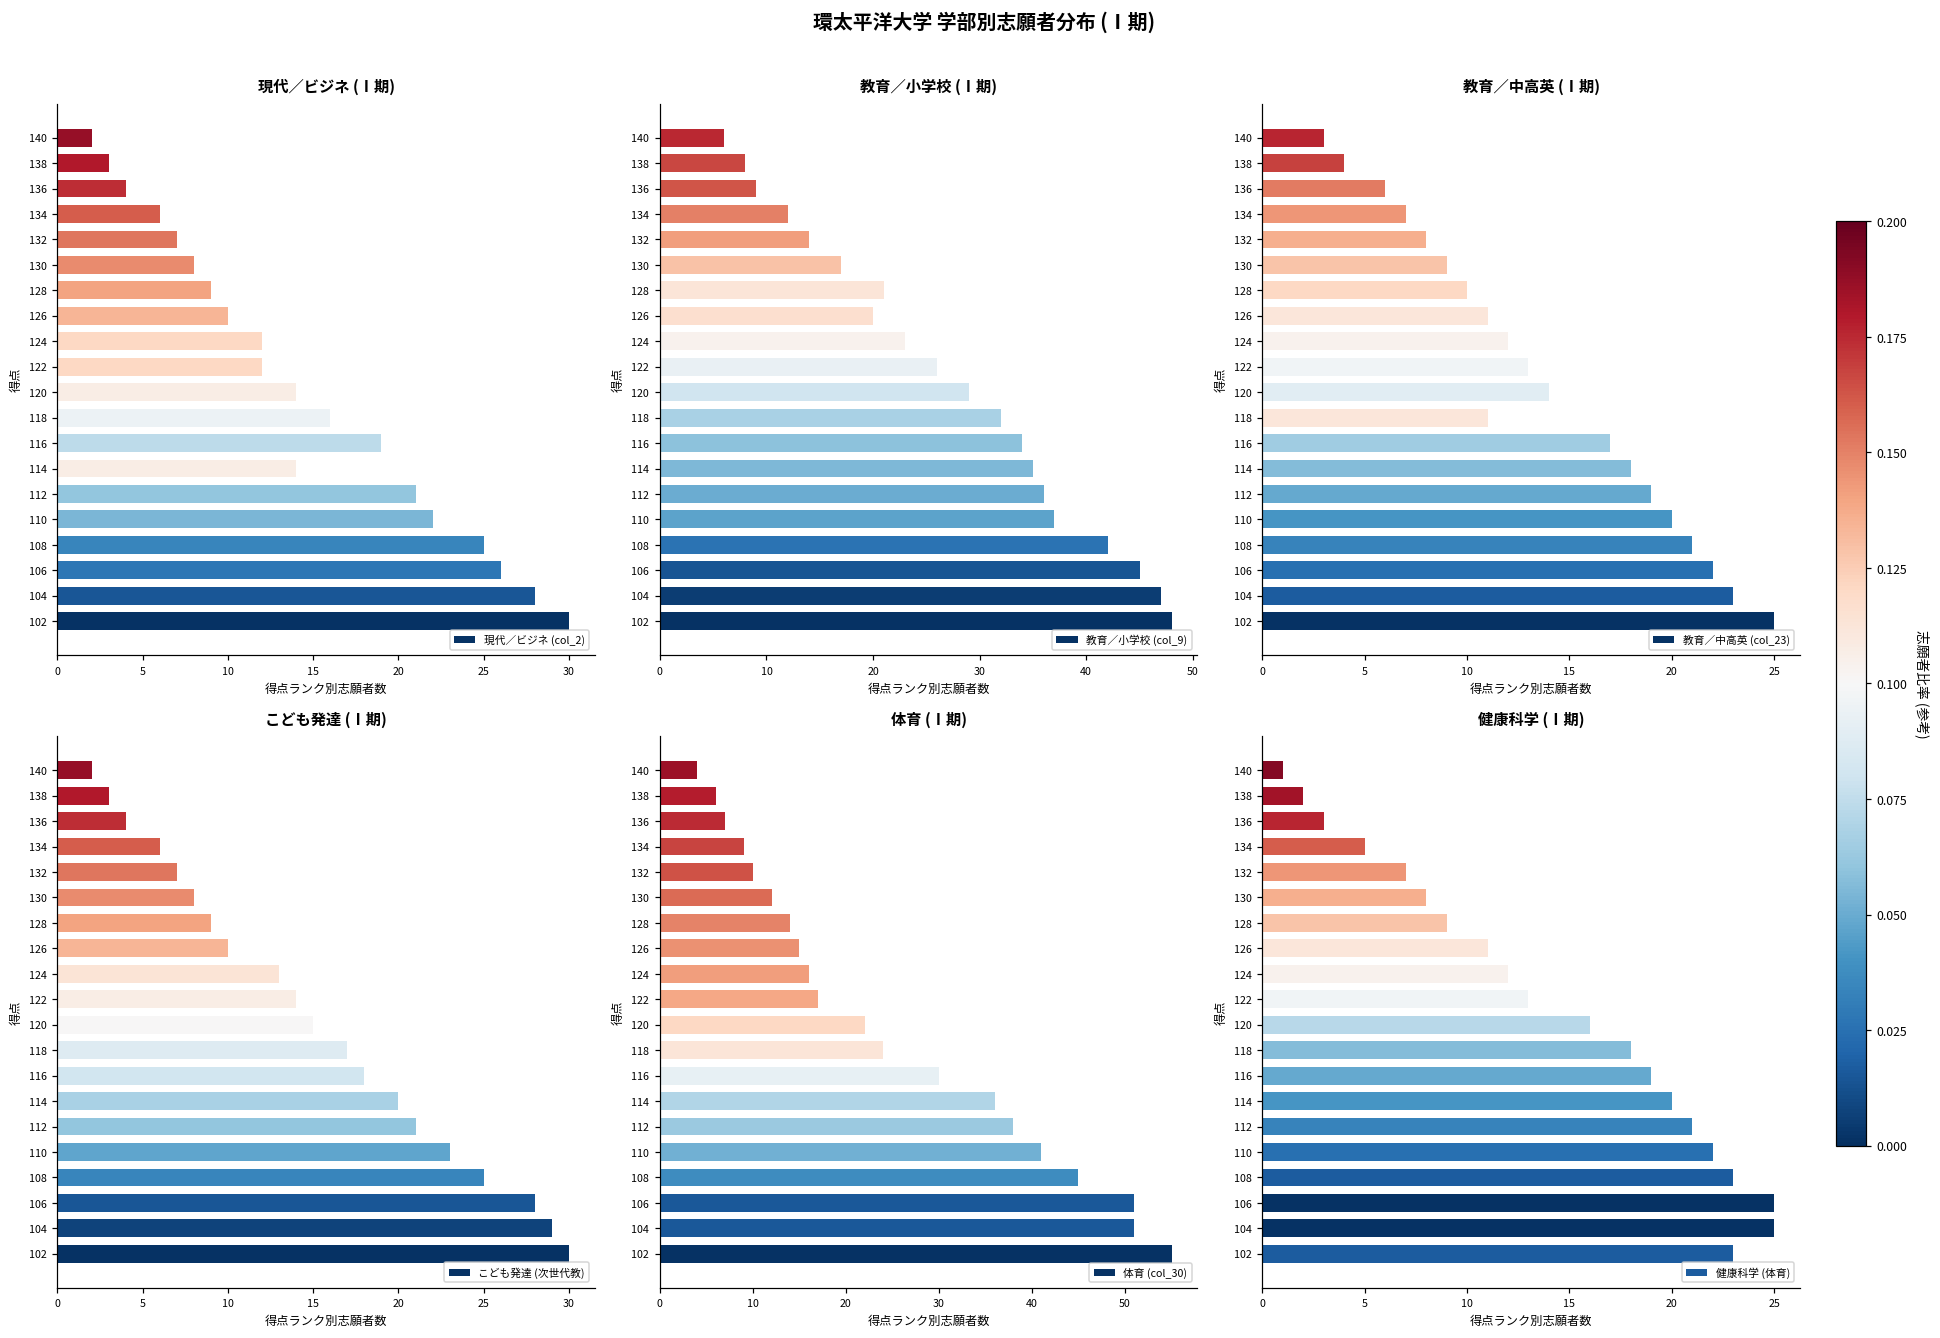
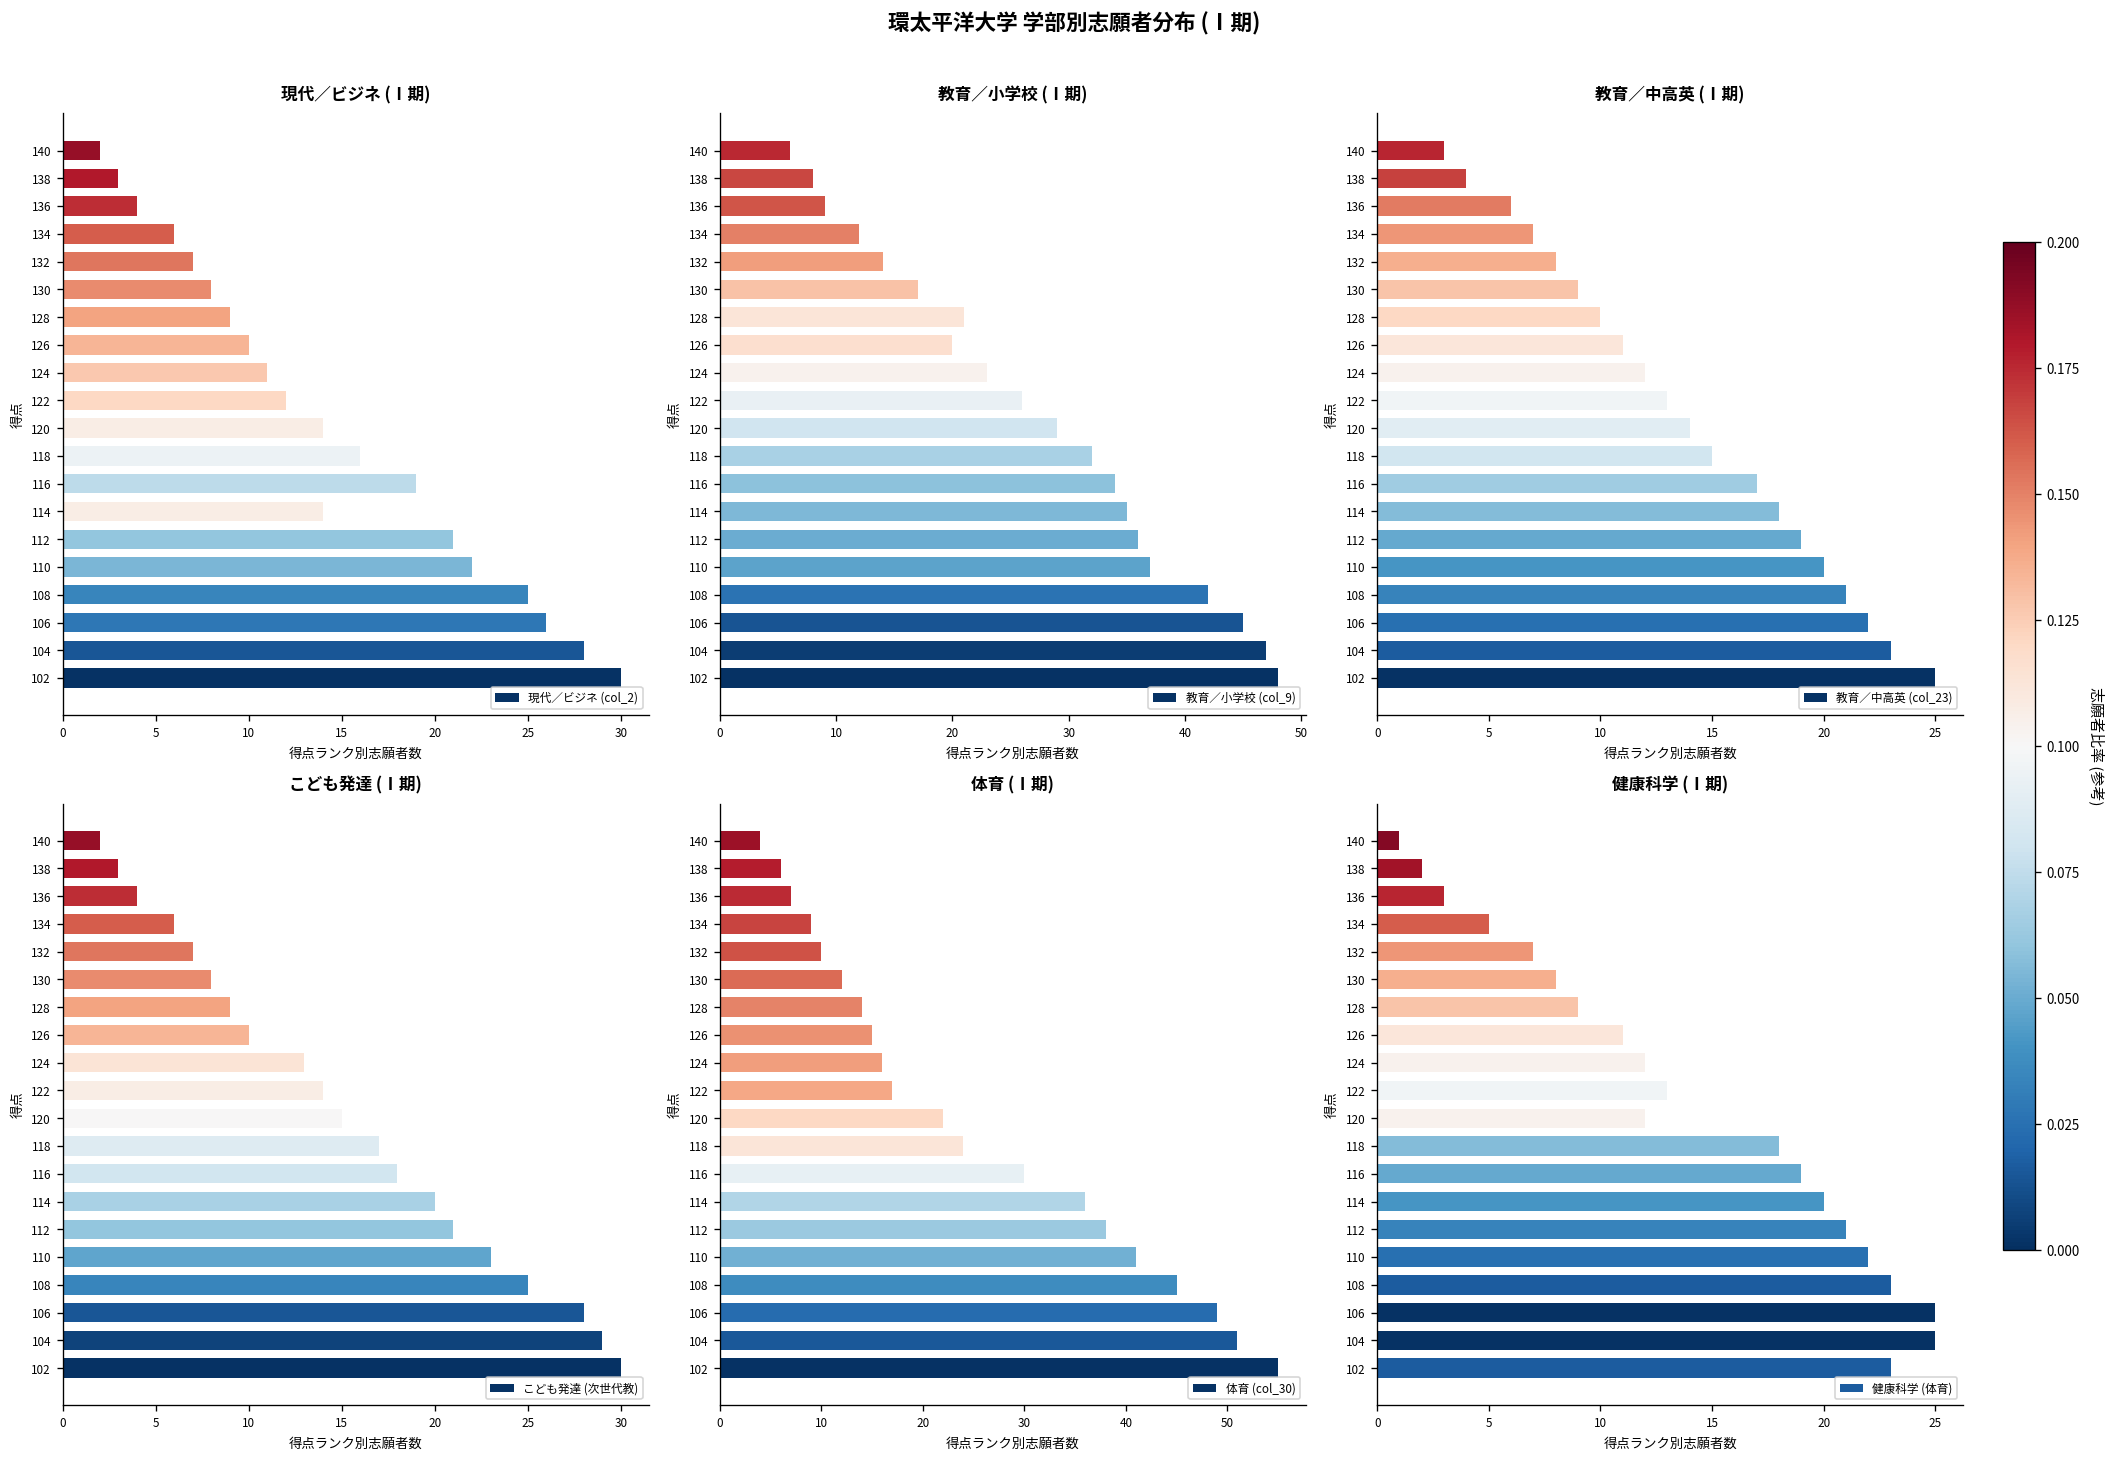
現代／ビジネ (Ⅰ期), 124: 12 -> 11
教育／中高英 (Ⅰ期), 118: 11 -> 15
体育 (Ⅰ期), 106: 51 -> 49
健康科学 (Ⅰ期), 120: 16 -> 12
